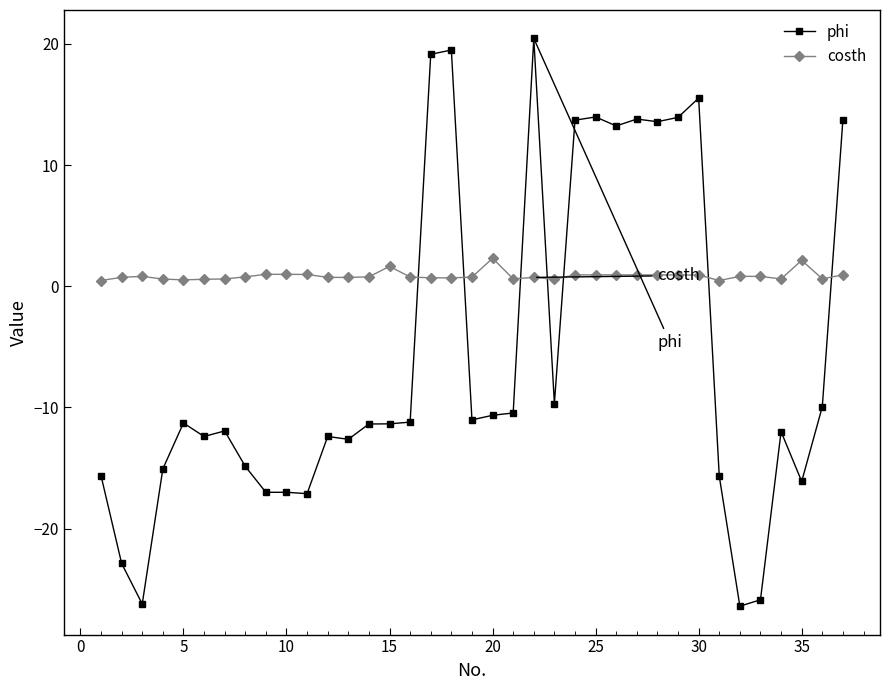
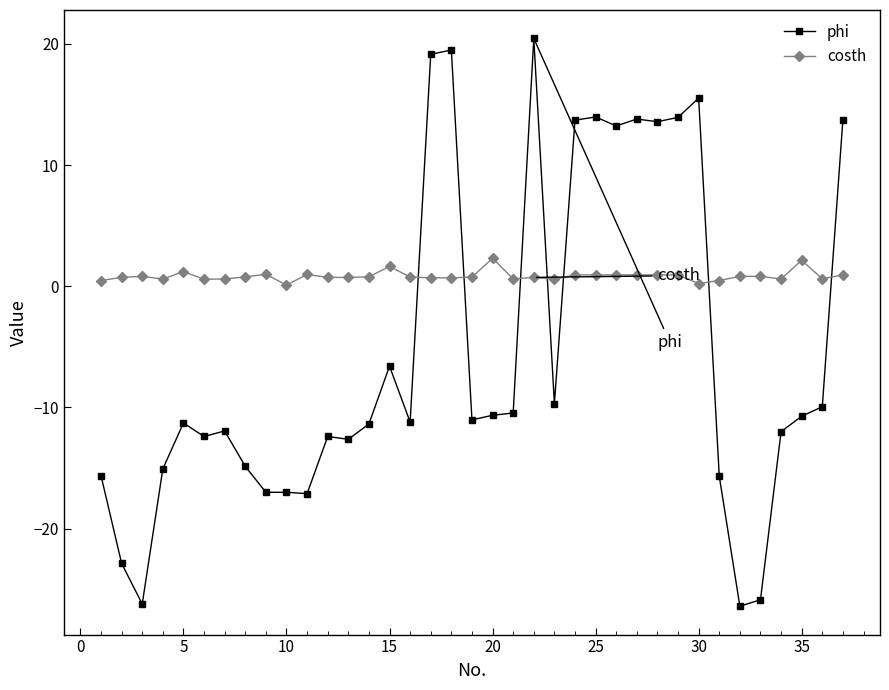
costh, 5: 0.5 -> 1.2
costh, 10: 1.0 -> 0.1
phi, 15: -11.4 -> -6.6
costh, 30: 0.9 -> 0.2
phi, 35: -16.1 -> -10.7
